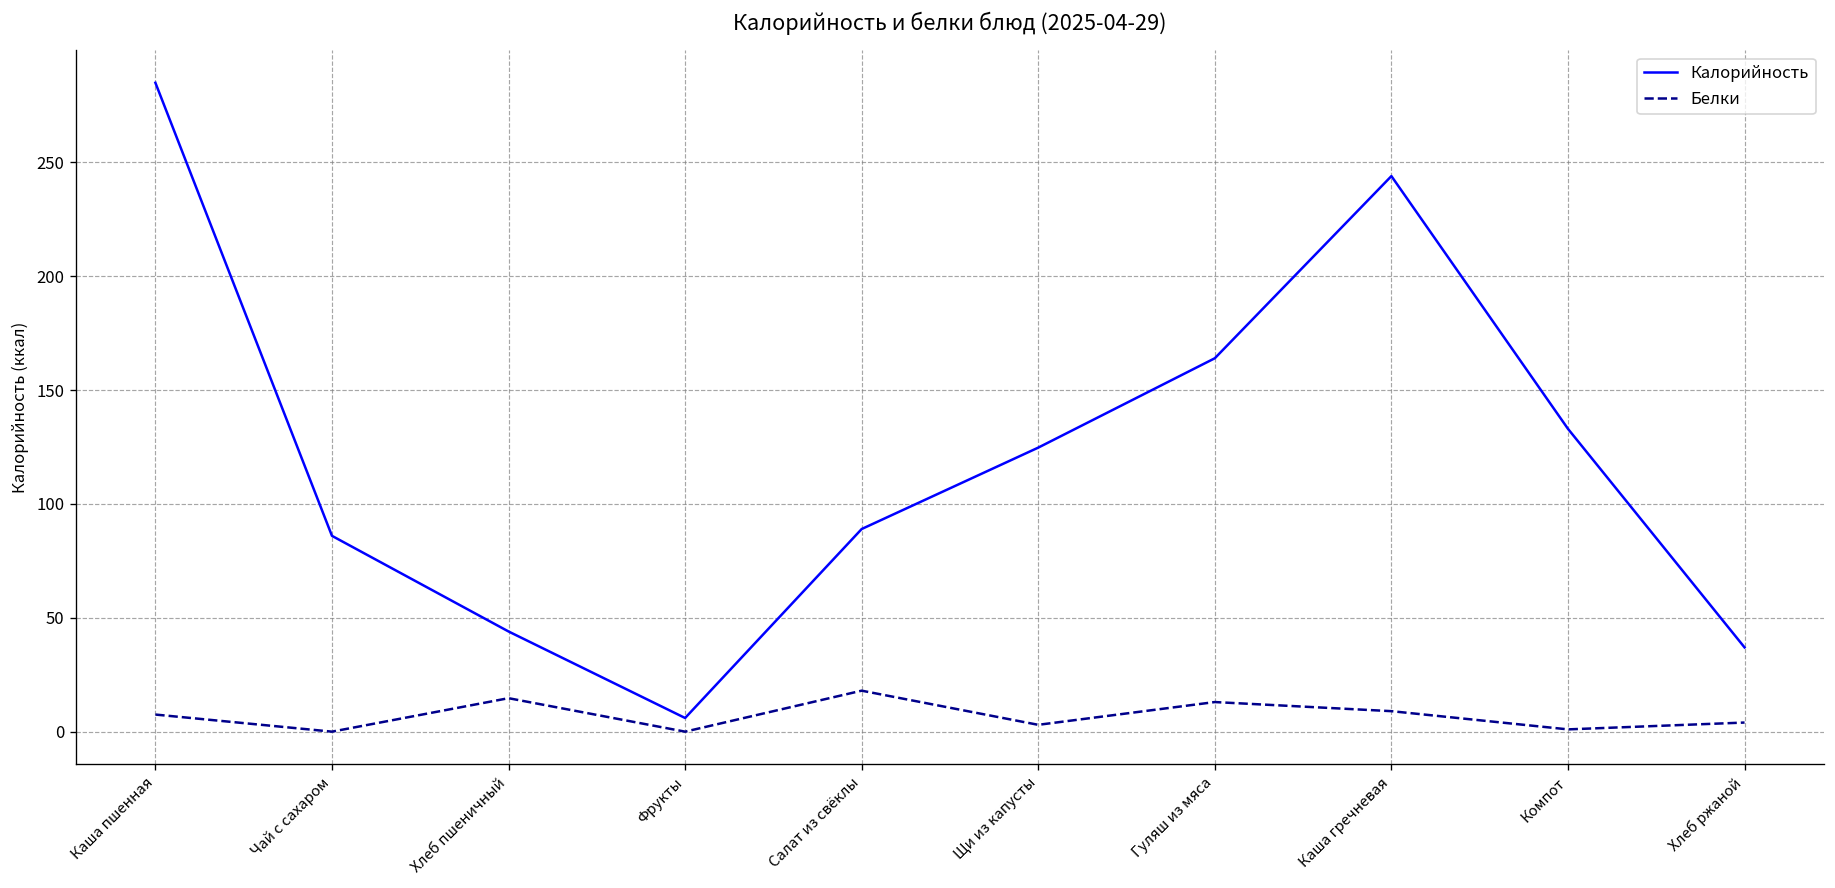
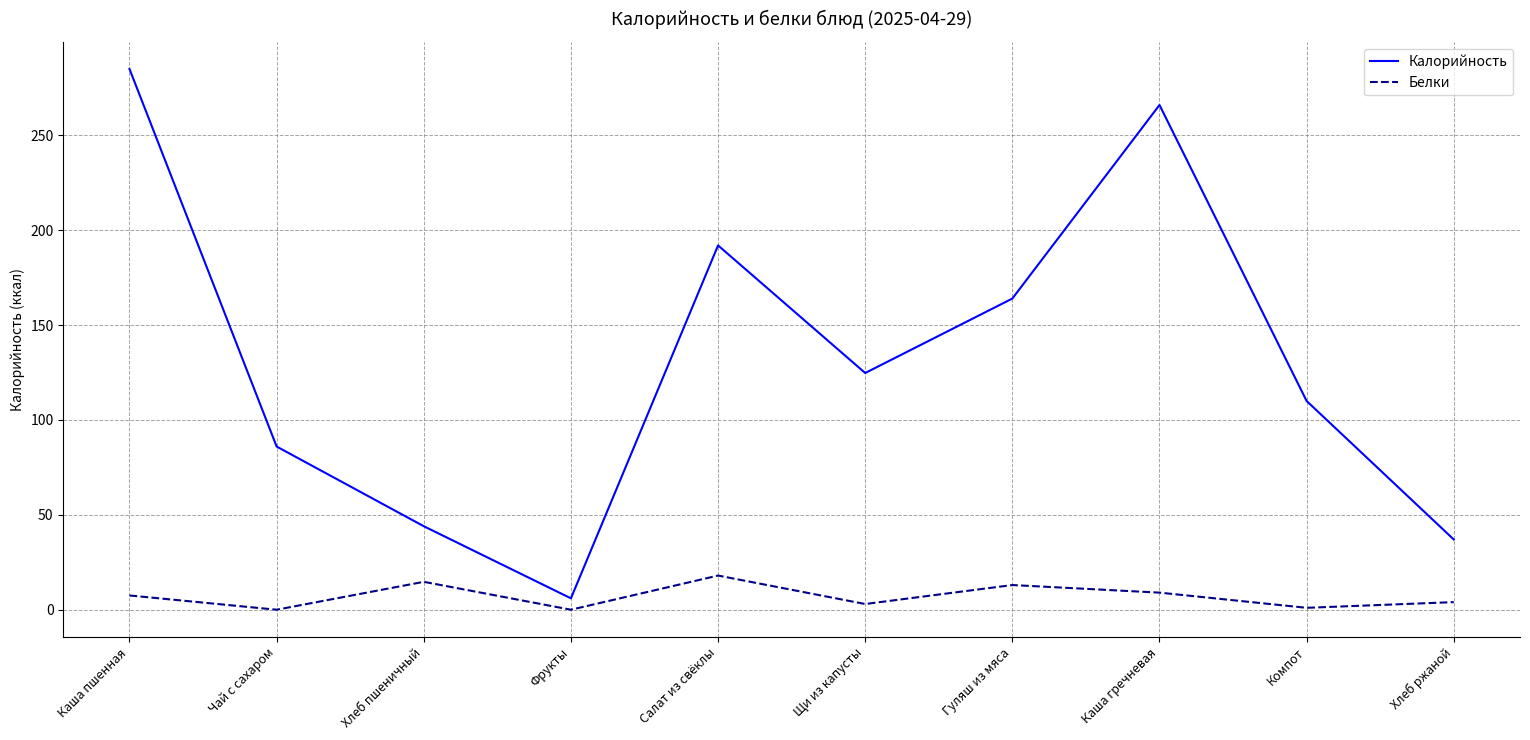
Калорийность, Салат из свёклы: 89 -> 192
Калорийность, Каша гречневая: 244 -> 266
Калорийность, Компот: 133 -> 110
